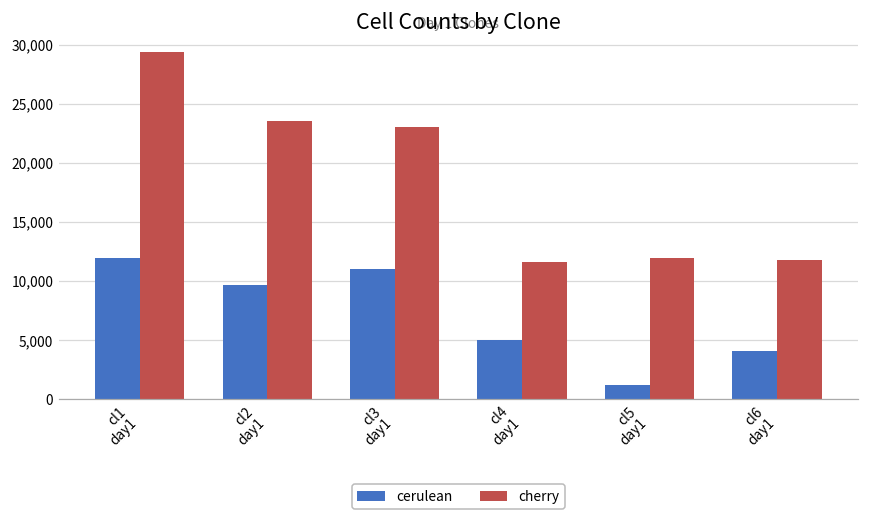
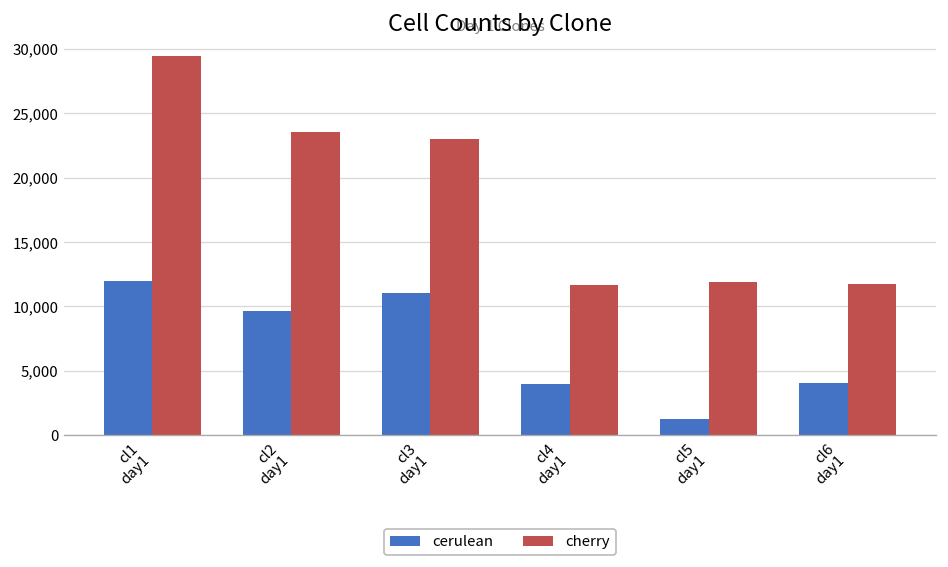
cerulean, cl4 day1: 5,000 -> 4,000
